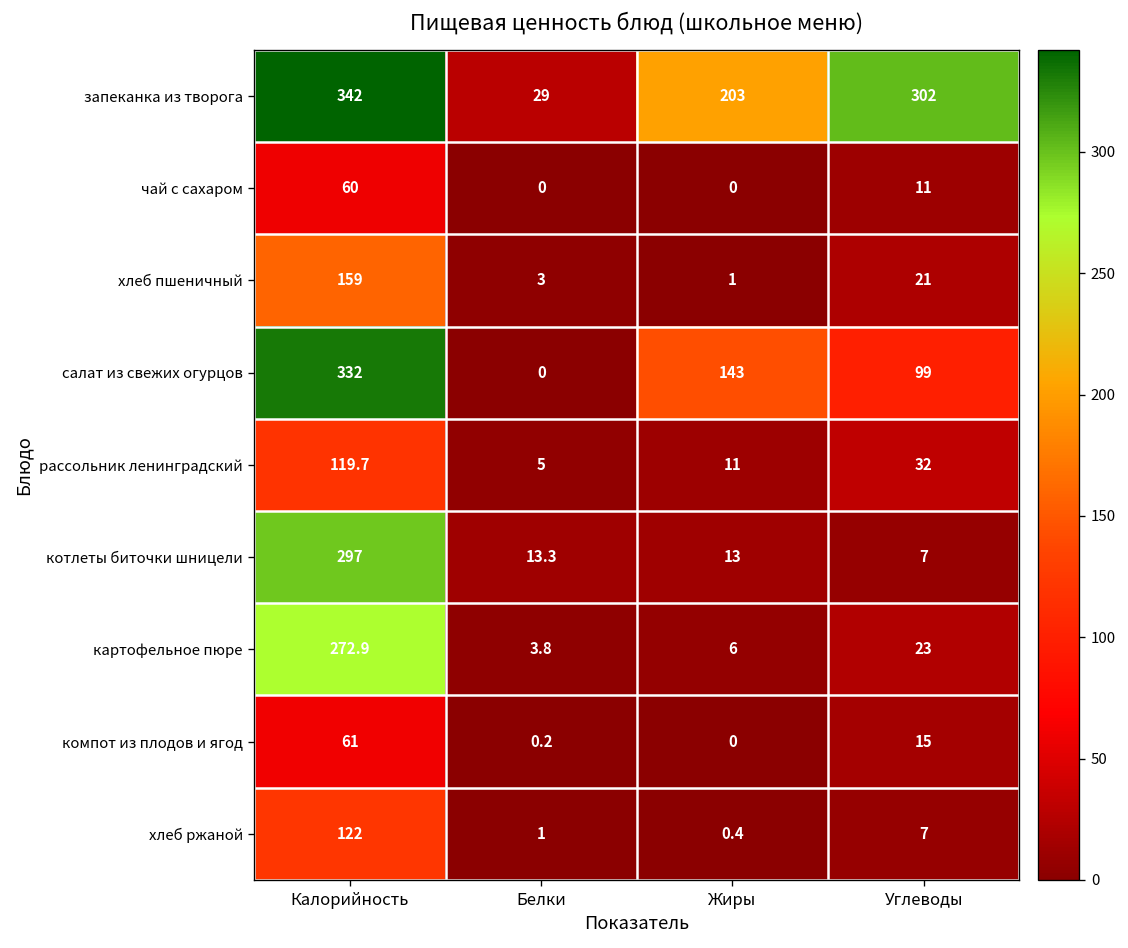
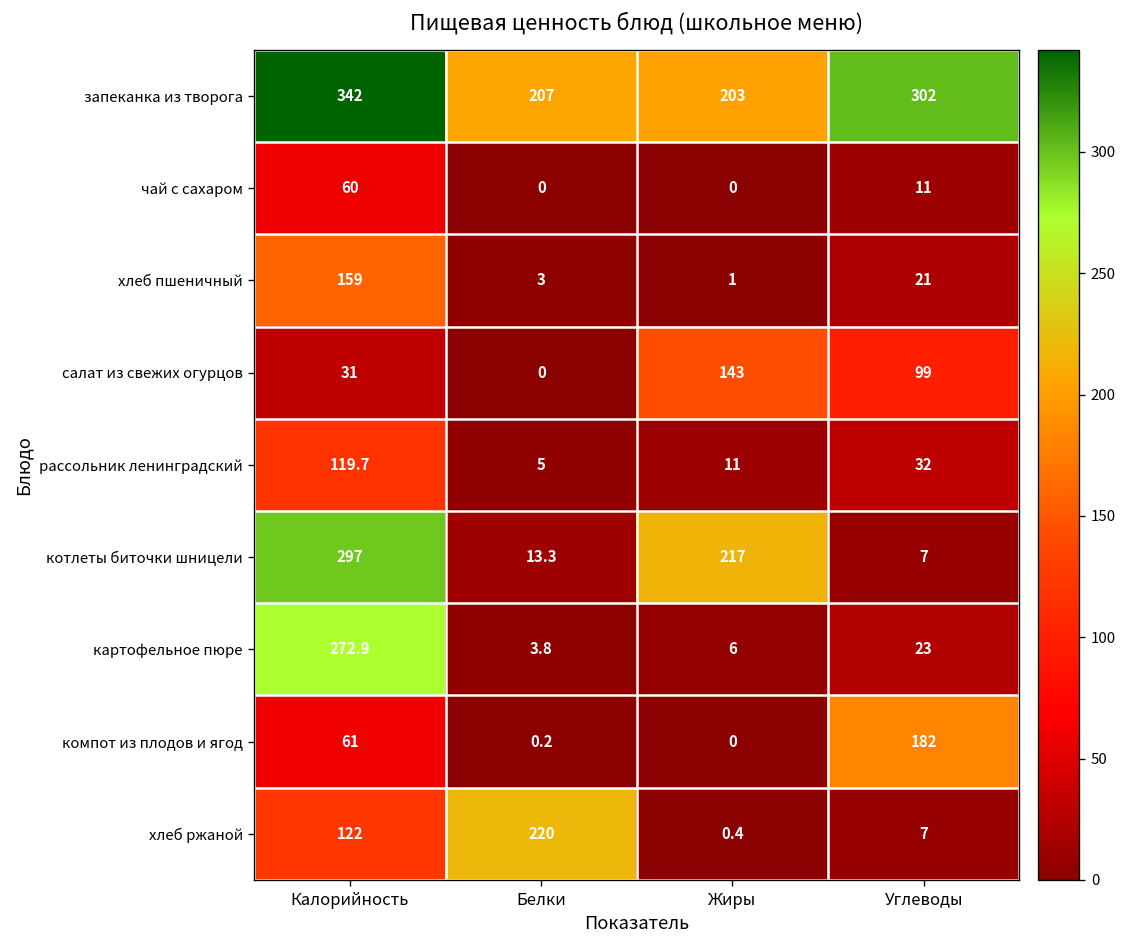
запеканка из творога, Белки: 29 -> 207
салат из свежих огурцов, Калорийность: 332 -> 31
котлеты биточки шницели, Жиры: 13 -> 217
компот из плодов и ягод, Углеводы: 15 -> 182
хлеб ржаной, Белки: 1 -> 220
